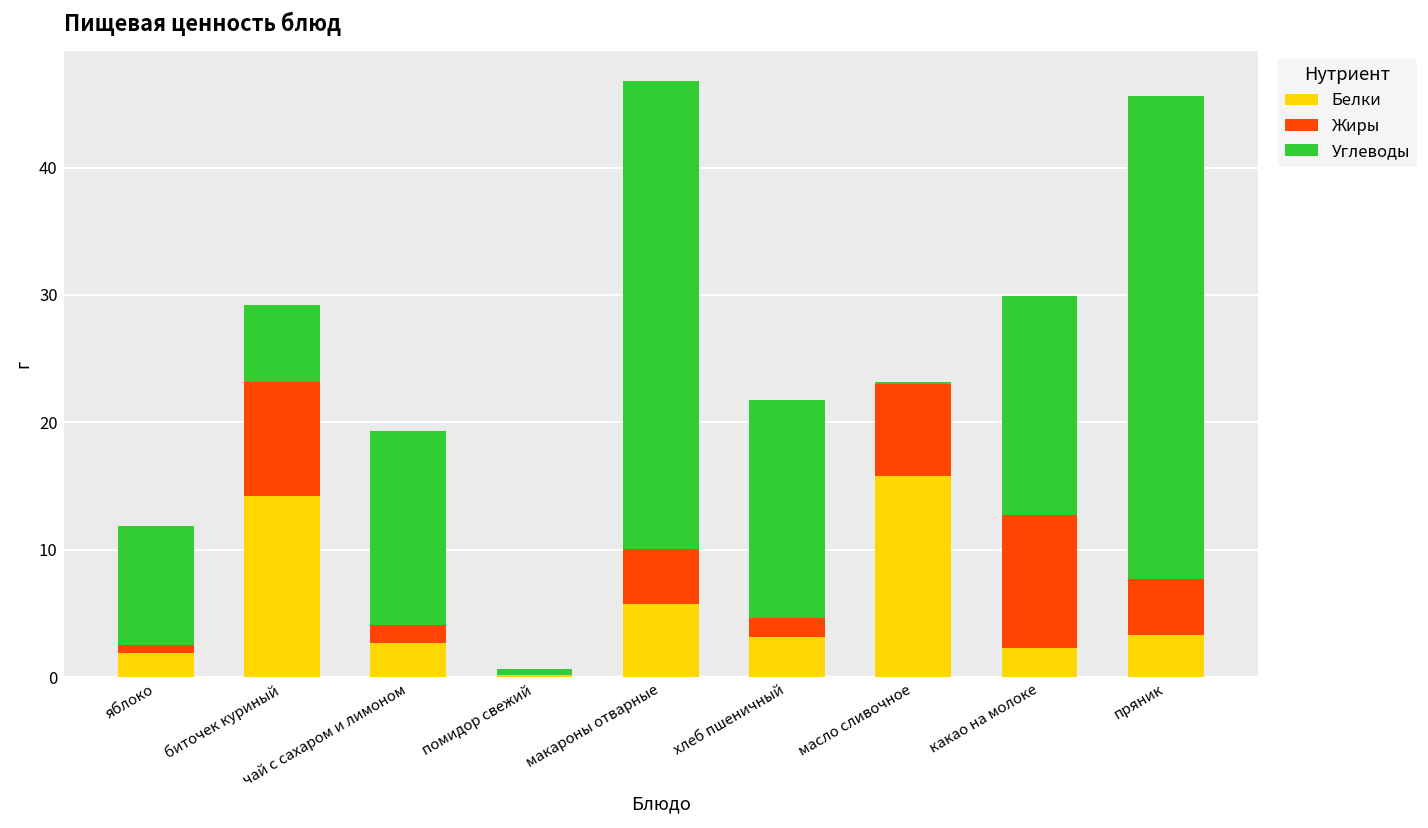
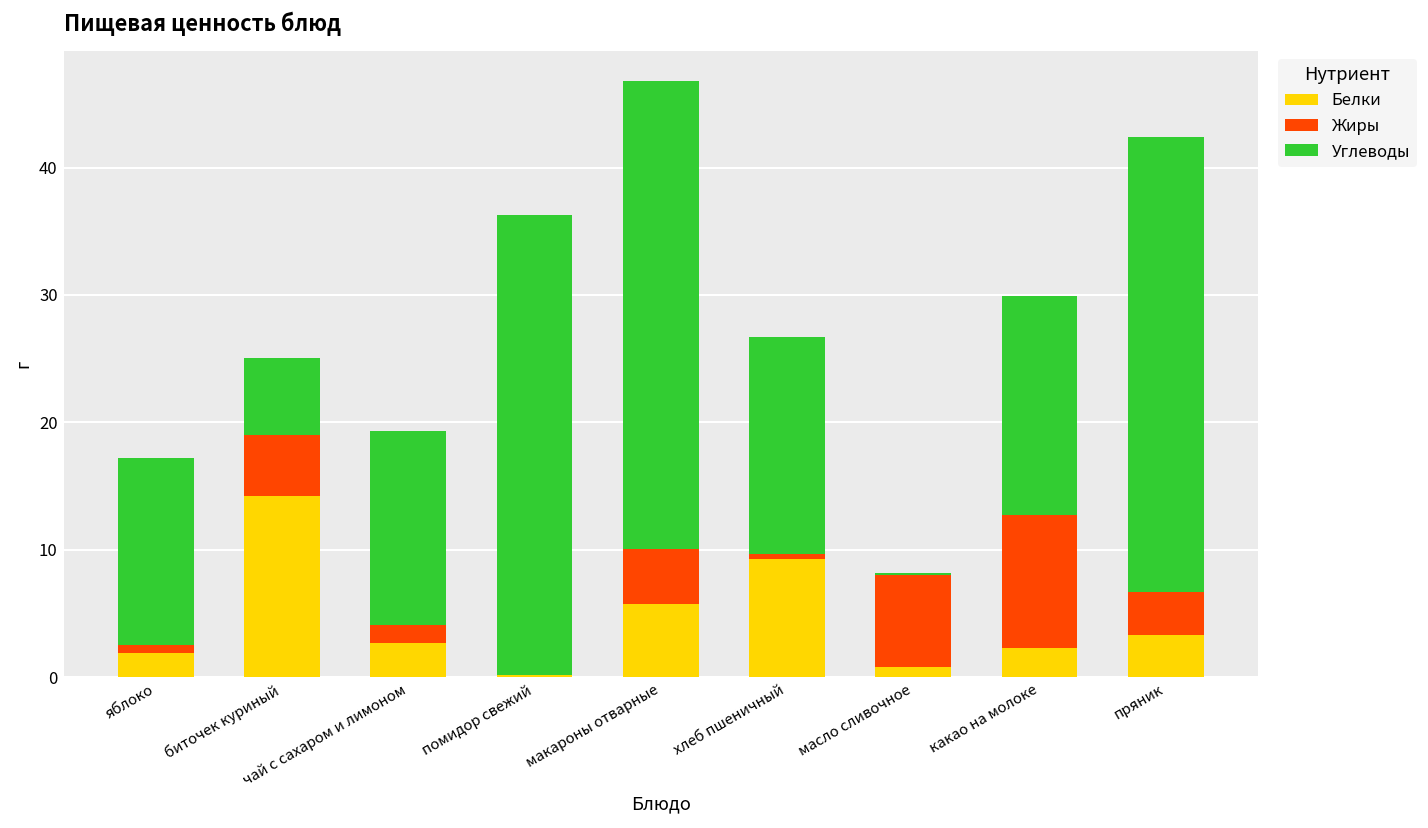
Углеводы, яблоко: 9.4 -> 14.7
Жиры, биточек куриный: 9.0 -> 4.8
Углеводы, помидор свежий: 0.5 -> 36.1
Белки, хлеб пшеничный: 3.2 -> 9.3
Жиры, хлеб пшеничный: 1.5 -> 0.4
Белки, масло сливочное: 15.8 -> 0.8
Жиры, пряник: 4.4 -> 3.4
Углеводы, пряник: 38.0 -> 35.7
